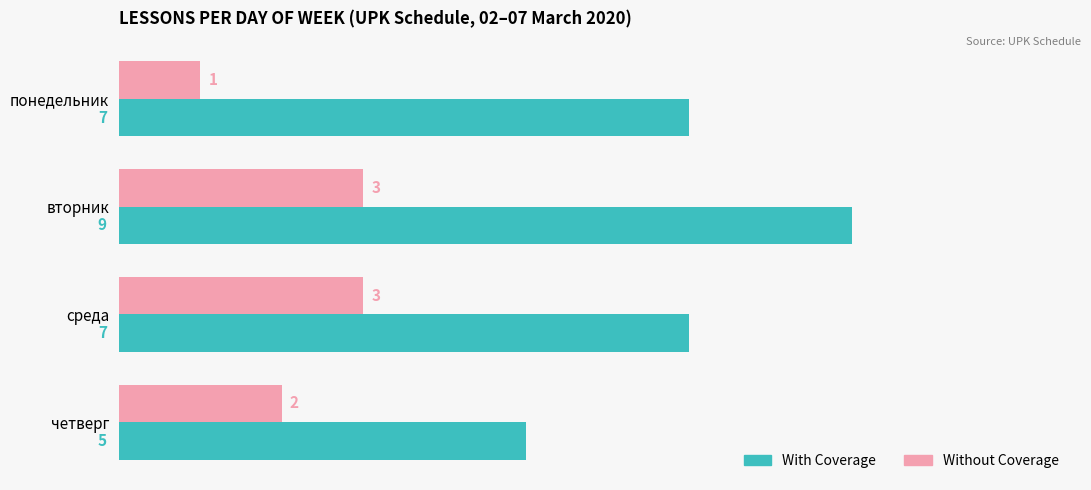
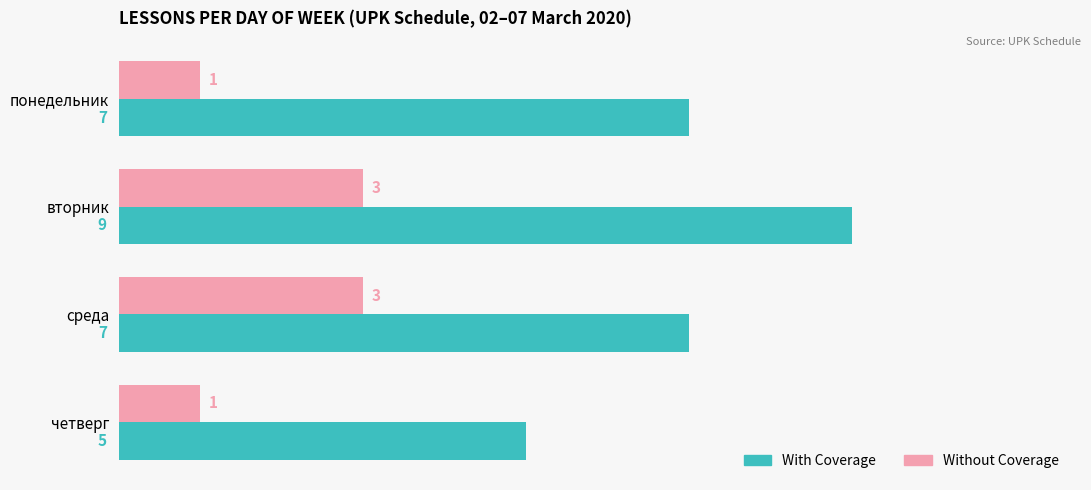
Without Coverage, четверг: 2 -> 1
